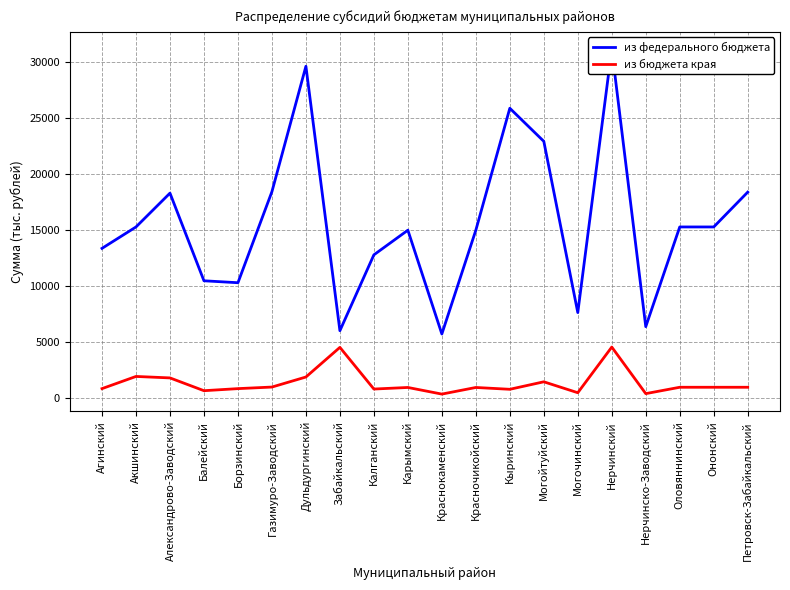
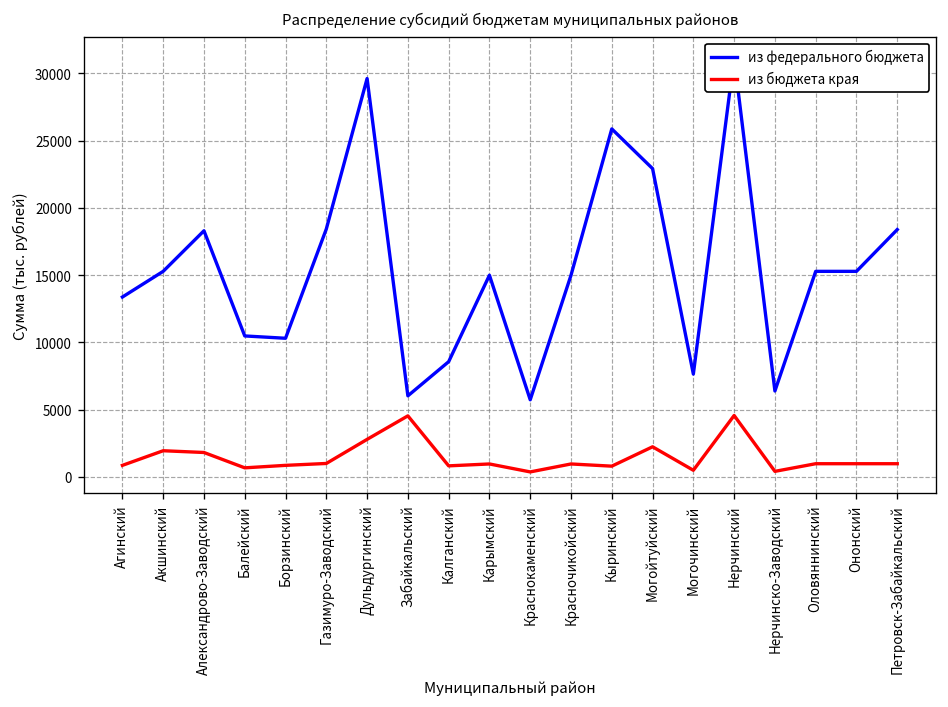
из бюджета края, Дульдургинский: 1900 -> 2800
из федерального бюджета, Калганский: 12800 -> 8600
из бюджета края, Могойтуйский: 1500 -> 2200
